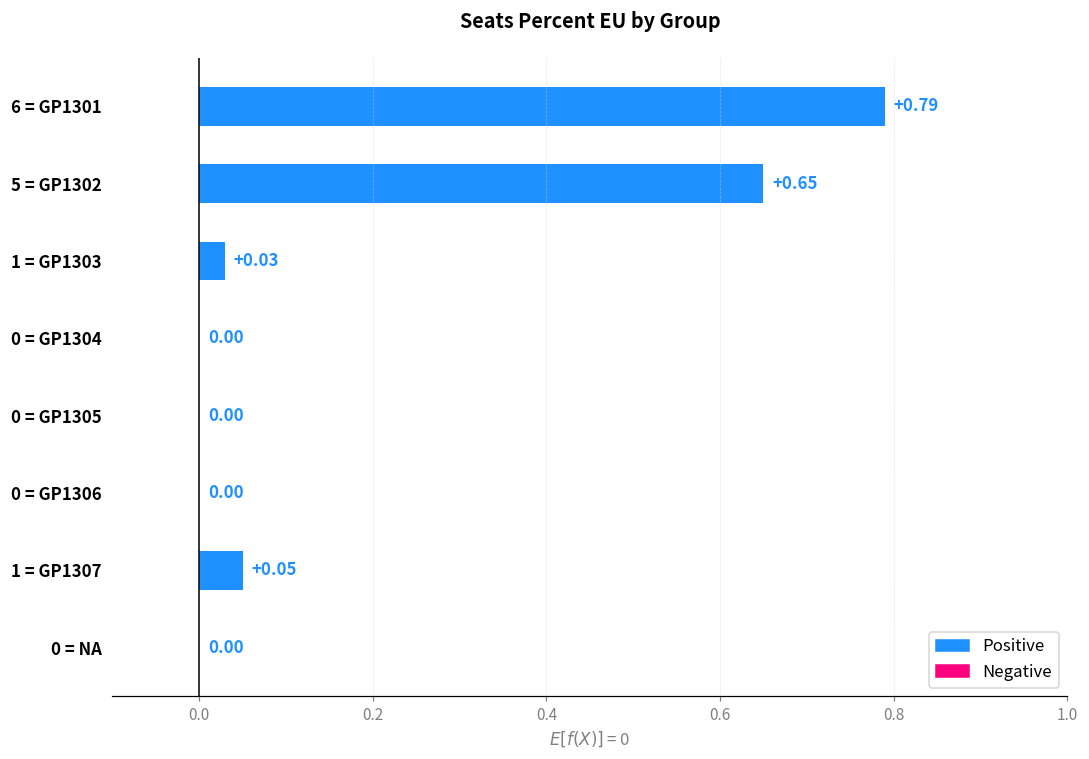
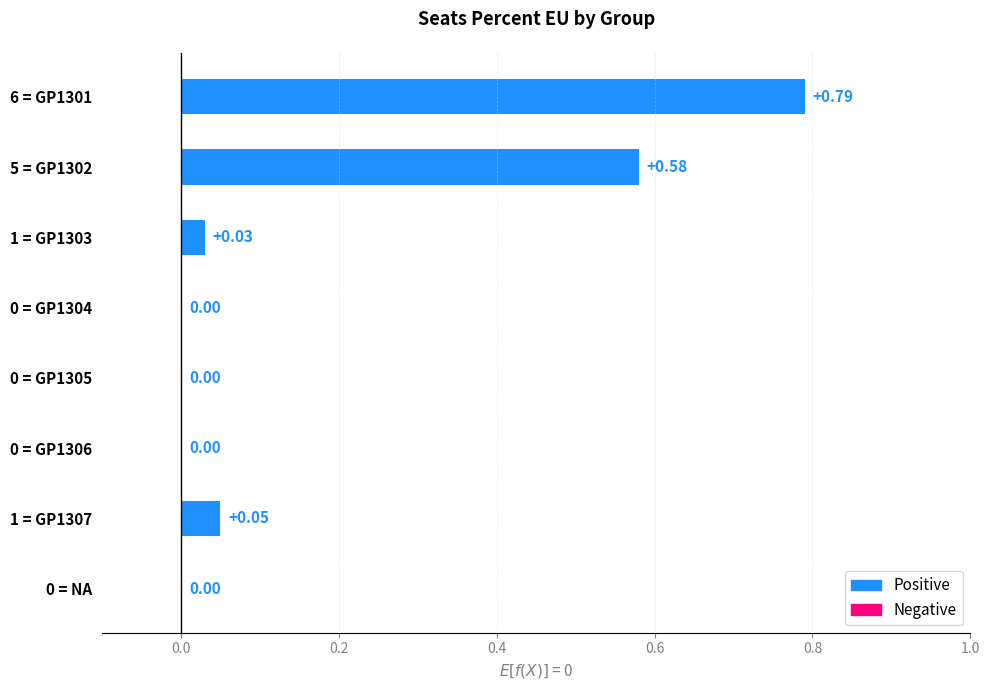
5 = GP1302: +0.65 -> +0.58
